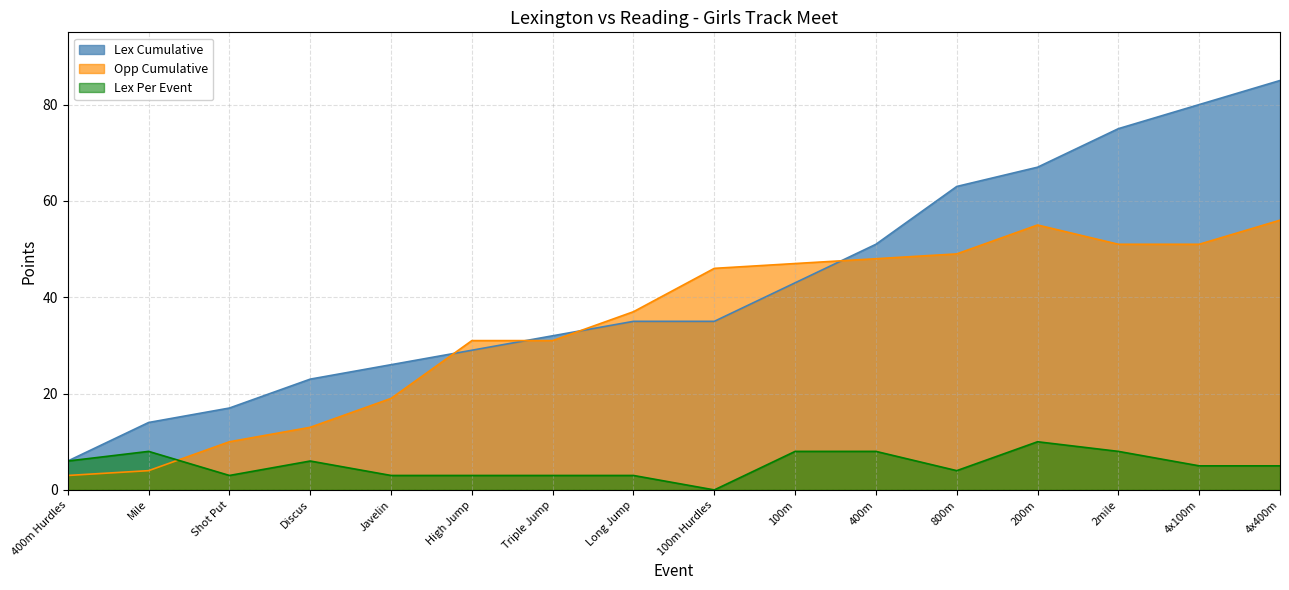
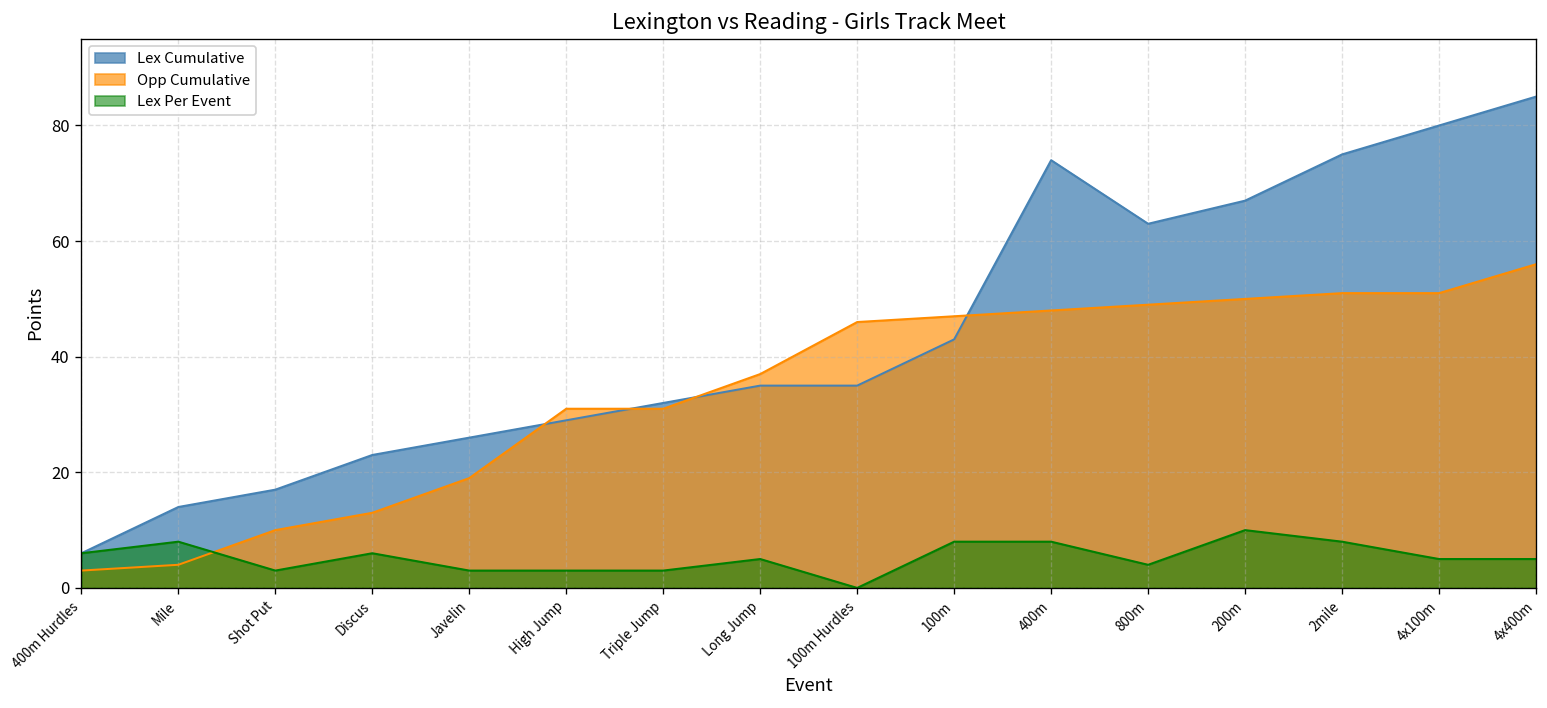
Lex Per Event, Long Jump: 3 -> 5
Lex Cumulative, 400m: 51 -> 74
Opp Cumulative, 200m: 55 -> 50
